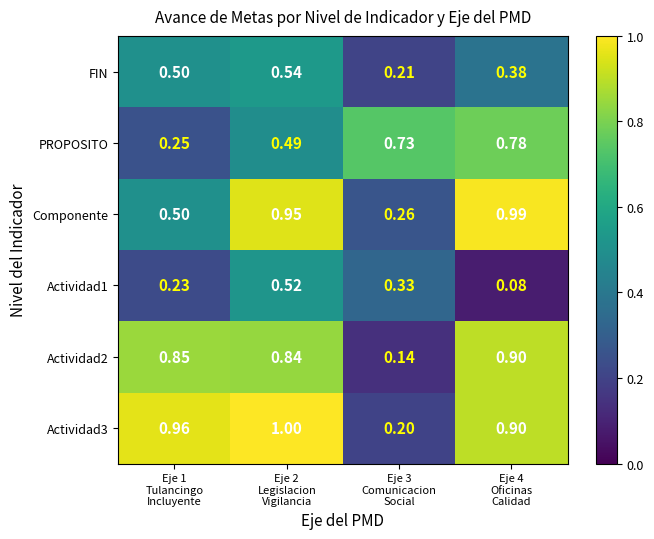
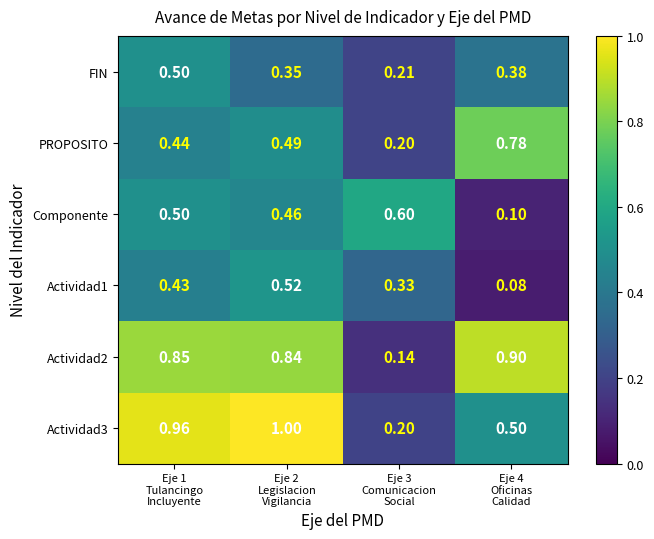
FIN, Eje 2 Legislacion Vigilancia: 0.54 -> 0.35
PROPOSITO, Eje 1 Tulancingo Incluyente: 0.25 -> 0.44
PROPOSITO, Eje 3 Comunicacion Social: 0.73 -> 0.20
Componente, Eje 2 Legislacion Vigilancia: 0.95 -> 0.46
Componente, Eje 3 Comunicacion Social: 0.26 -> 0.60
Componente, Eje 4 Oficinas Calidad: 0.99 -> 0.10
Actividad1, Eje 1 Tulancingo Incluyente: 0.23 -> 0.43
Actividad3, Eje 4 Oficinas Calidad: 0.90 -> 0.50
